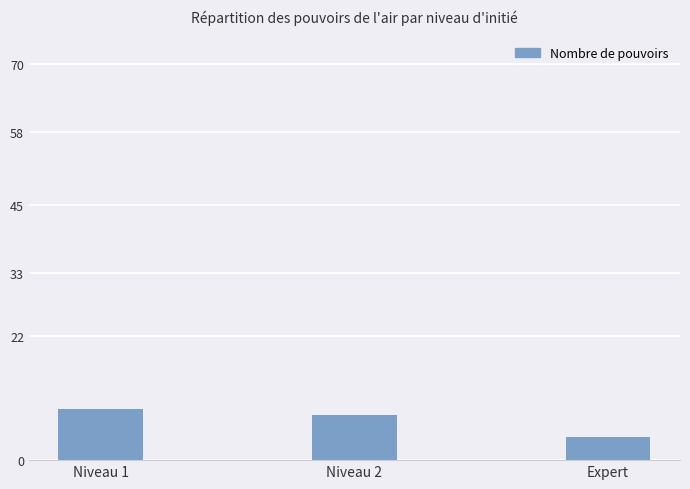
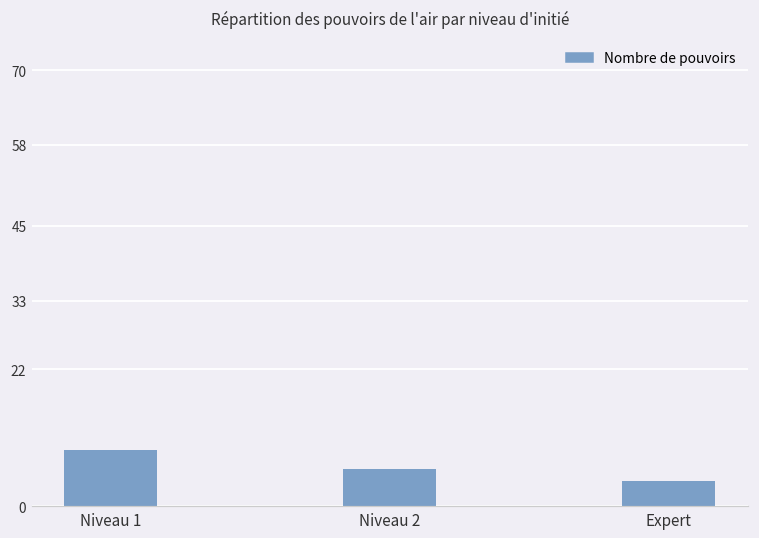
Niveau 2: 8 -> 6
